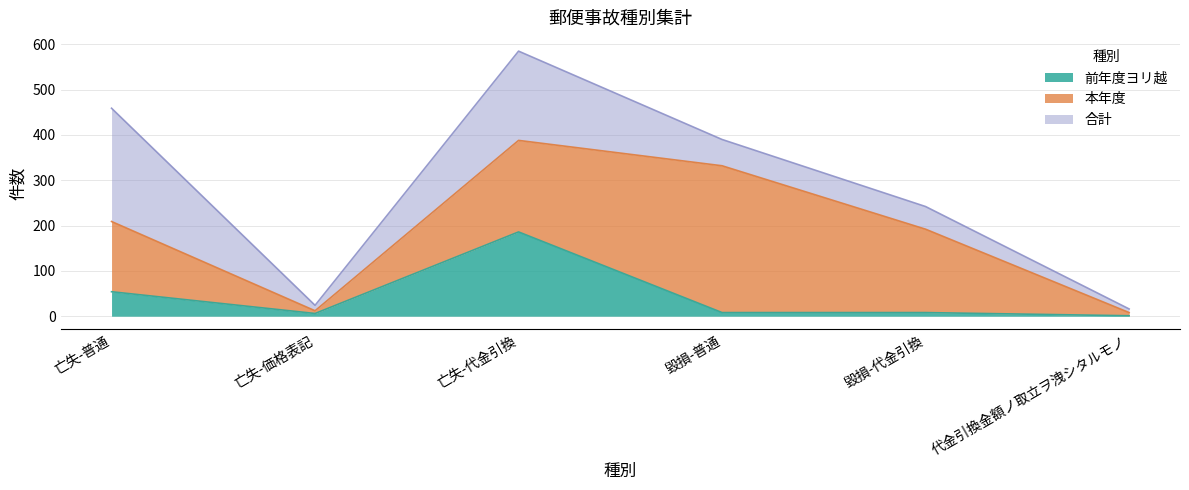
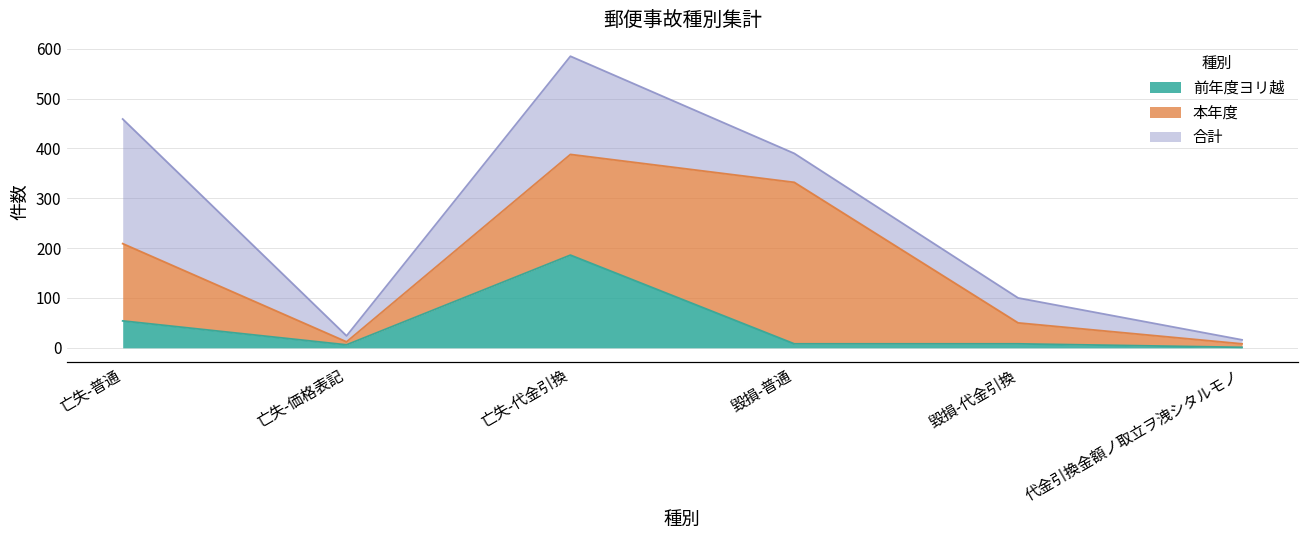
本年度, 毀損-代金引換: 180 -> 40
